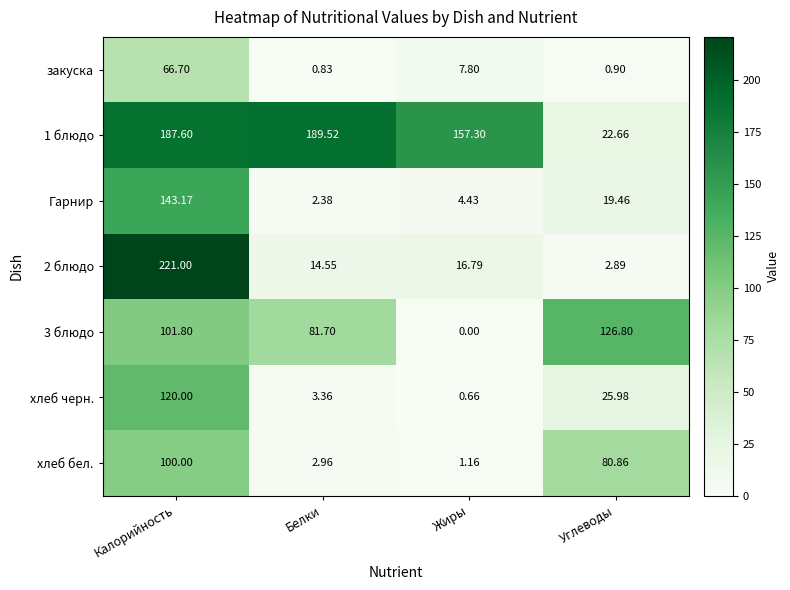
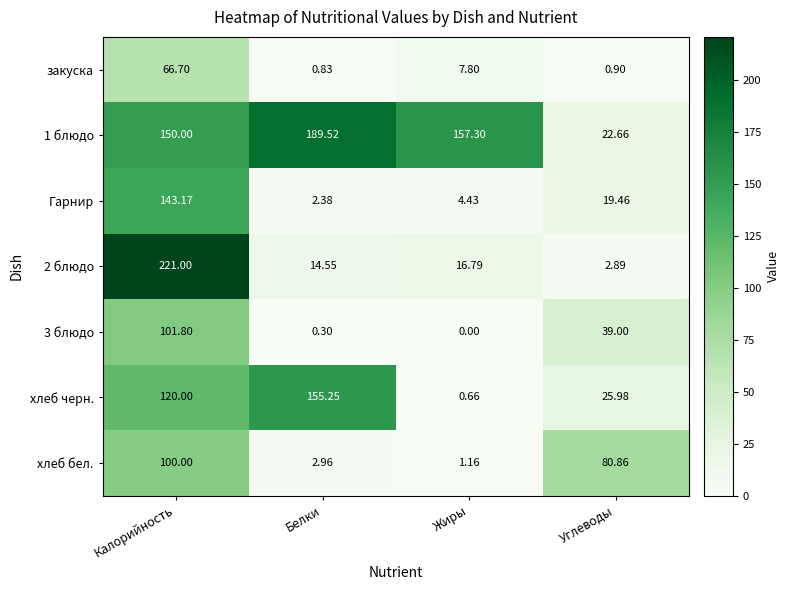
1 блюдо, Калорийность: 187.60 -> 150.00
3 блюдо, Белки: 81.70 -> 0.30
3 блюдо, Углеводы: 126.80 -> 39.00
хлеб черн., Белки: 3.36 -> 155.25
